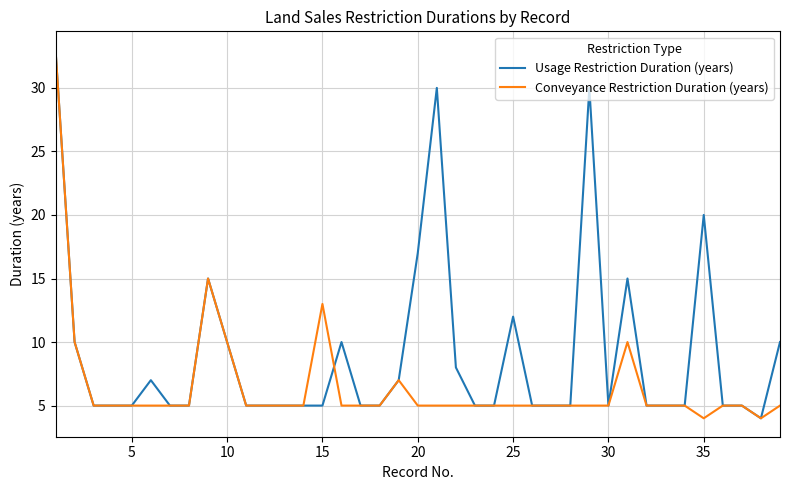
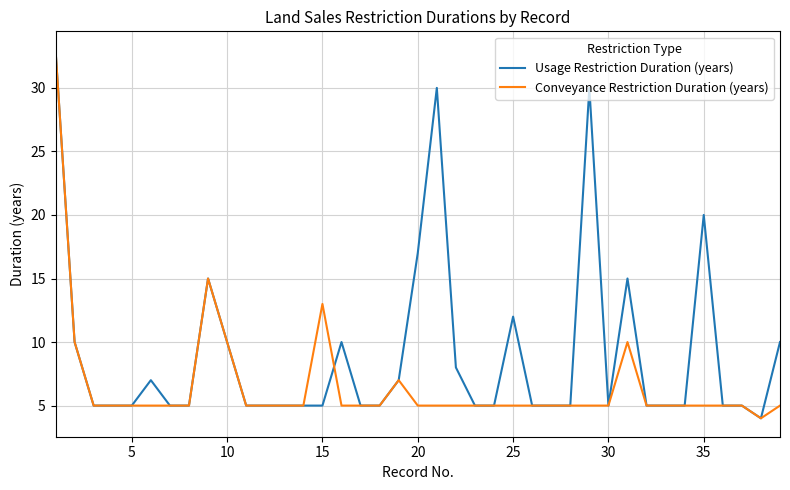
Conveyance Restriction Duration (years), 35: 4 -> 5
